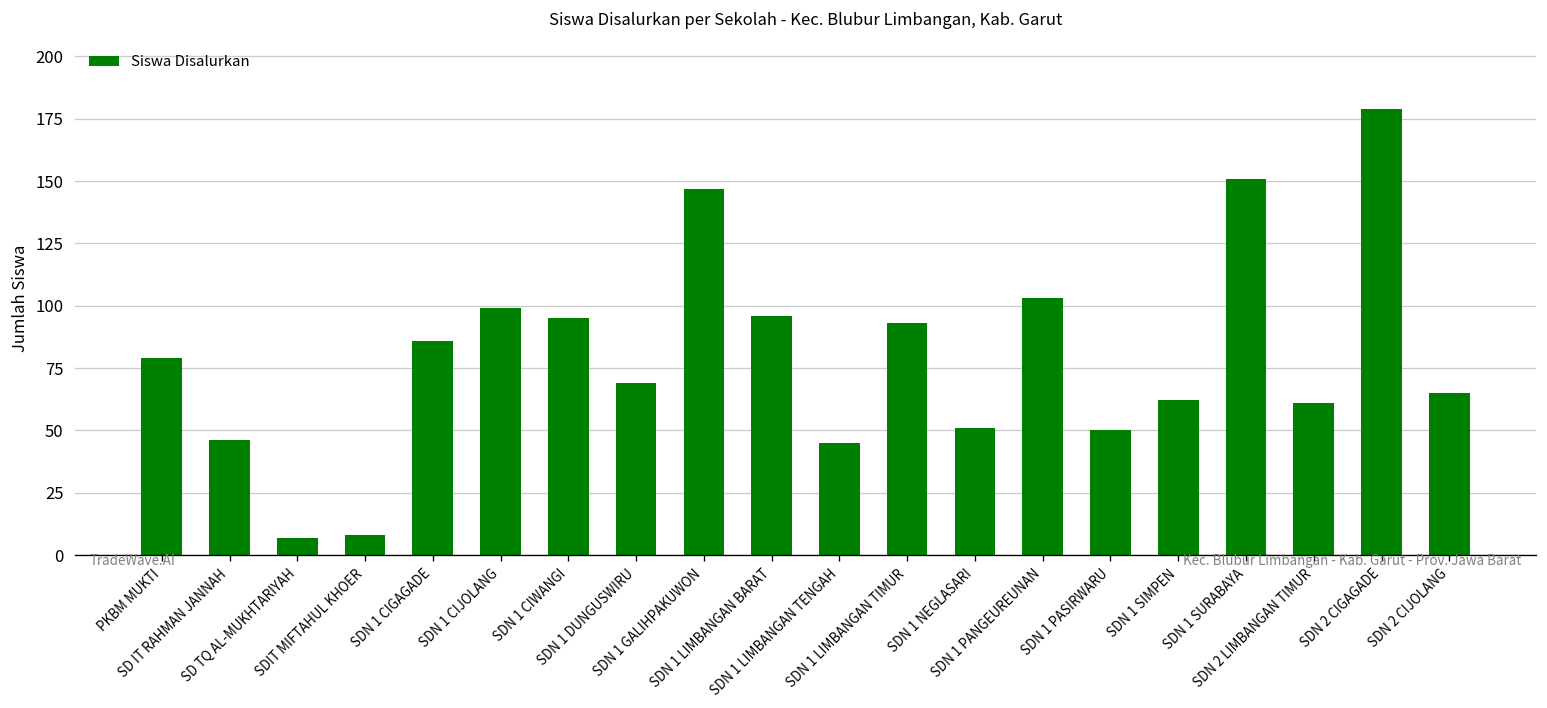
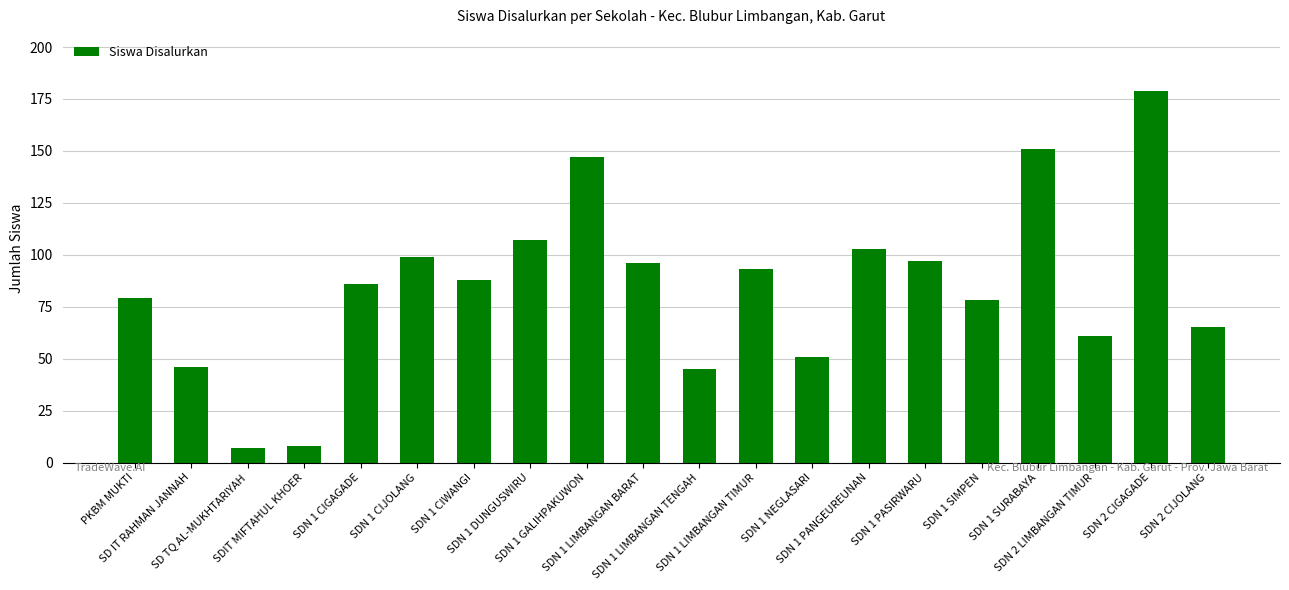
SDN 1 CIWANGI: 95 -> 88
SDN 1 DUNGUSWIRU: 69 -> 107
SDN 1 PASIRWARU: 50 -> 97
SDN 1 SIMPEN: 62 -> 78
